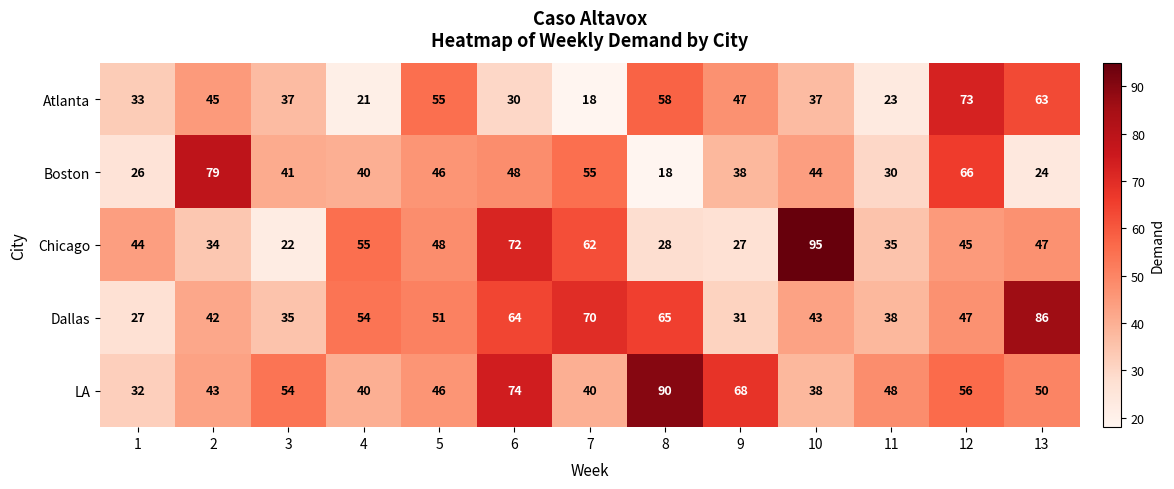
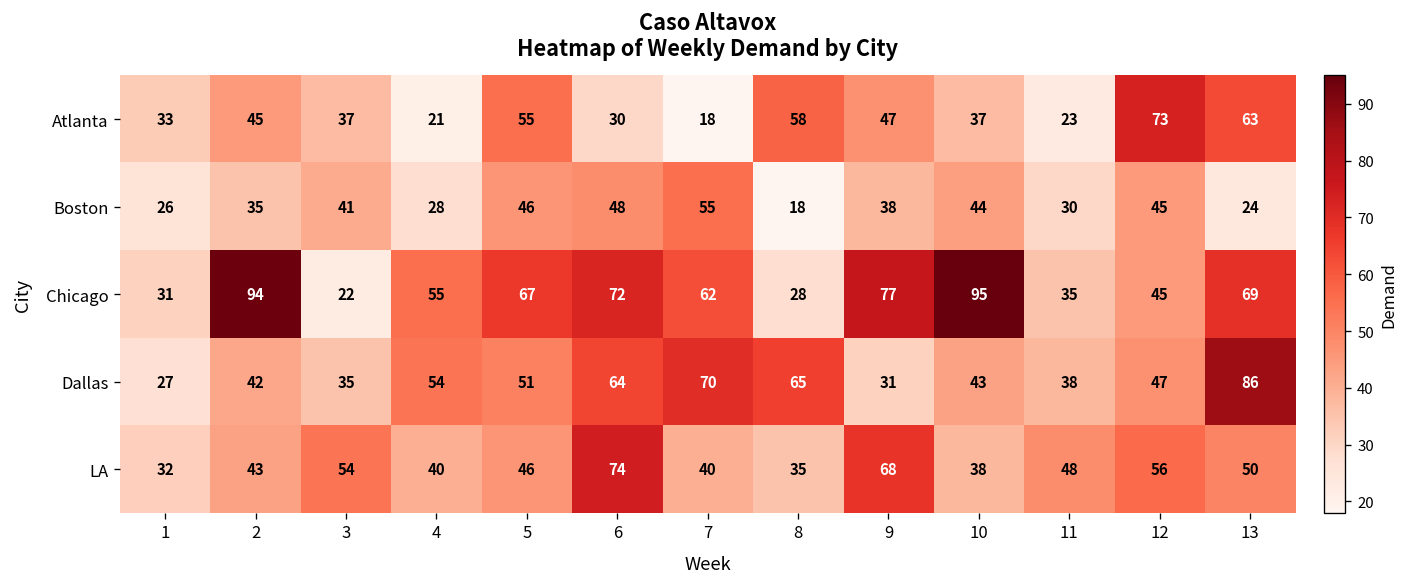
Boston, 2: 79 -> 35
Boston, 4: 40 -> 28
Boston, 12: 66 -> 45
Chicago, 1: 44 -> 31
Chicago, 2: 34 -> 94
Chicago, 5: 48 -> 67
Chicago, 9: 27 -> 77
Chicago, 13: 47 -> 69
LA, 8: 90 -> 35
